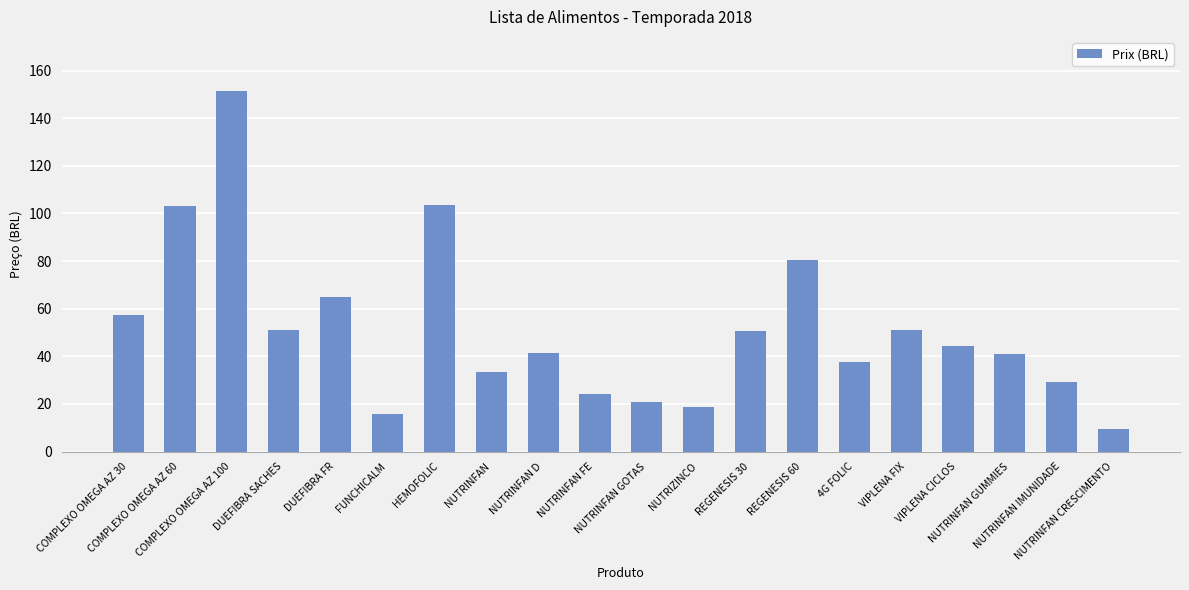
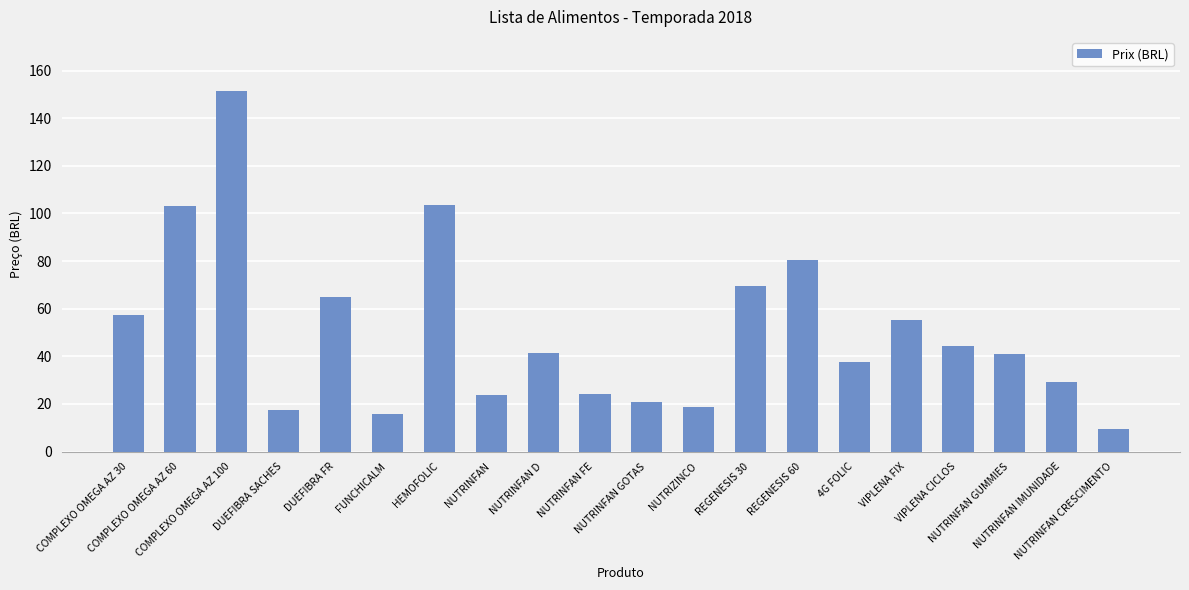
DUEFIBRA SACHES: 51 -> 17
NUTRINFAN: 34 -> 24
REGENESIS 30: 51 -> 69
VIPLENA FIX: 51 -> 55
